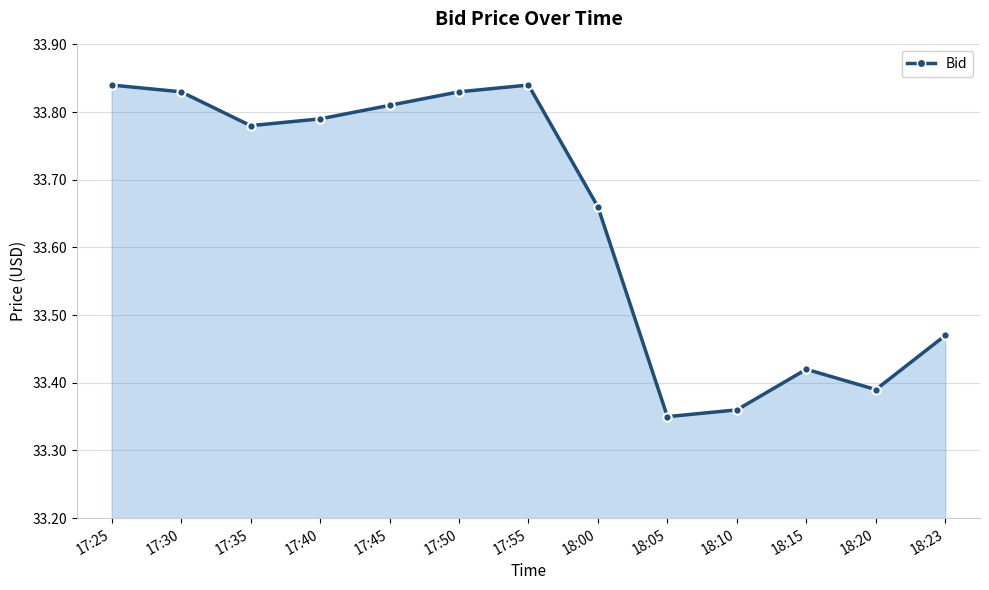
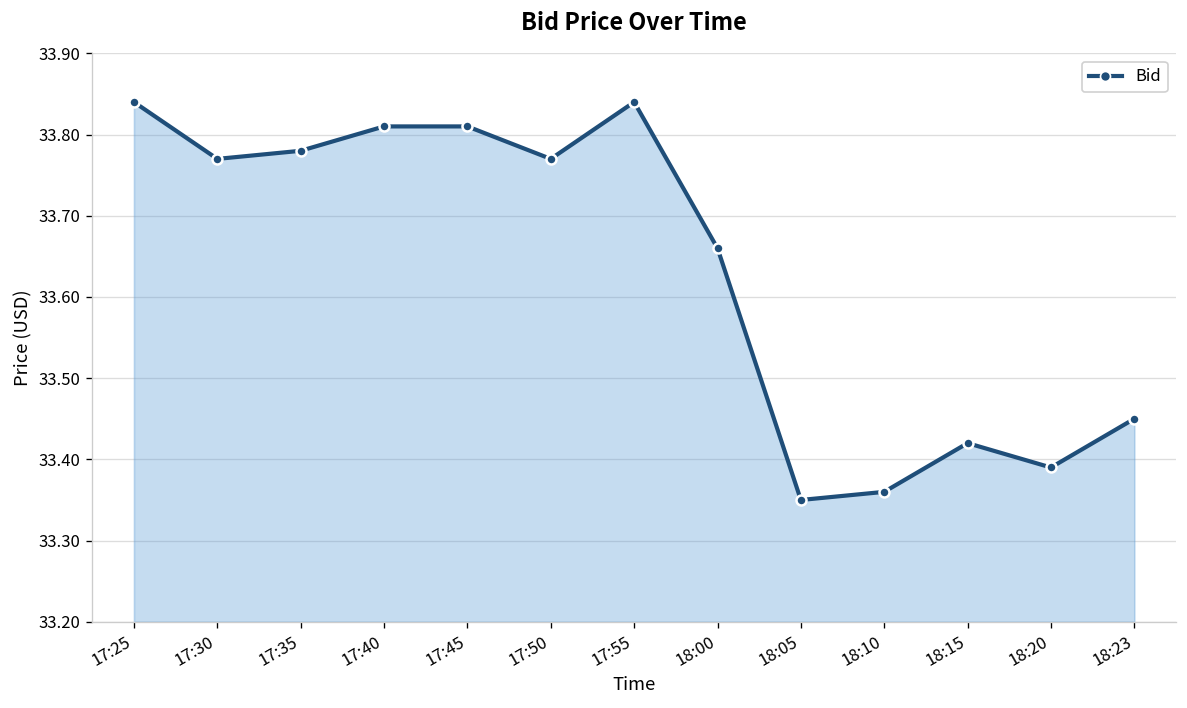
17:30: 33.83 -> 33.77
17:40: 33.79 -> 33.81
17:50: 33.83 -> 33.77
18:23: 33.47 -> 33.45
